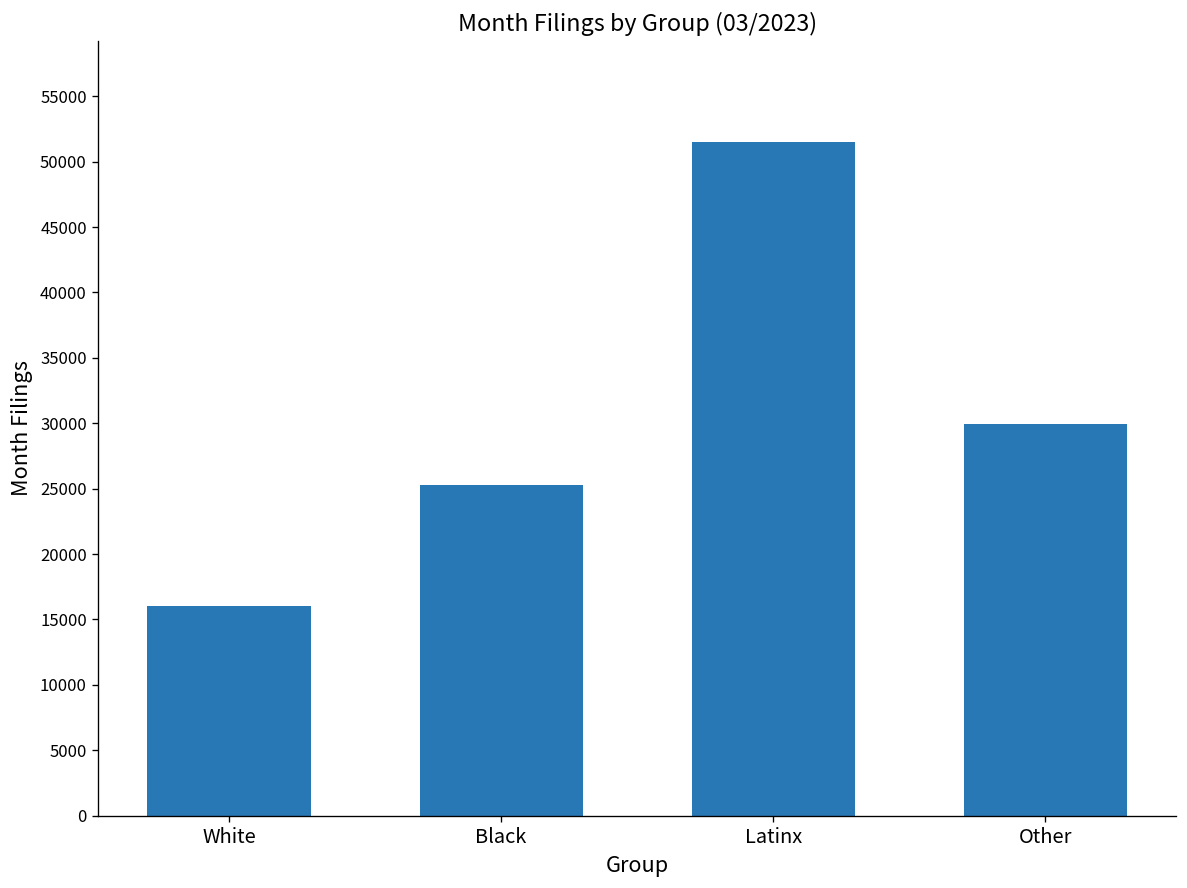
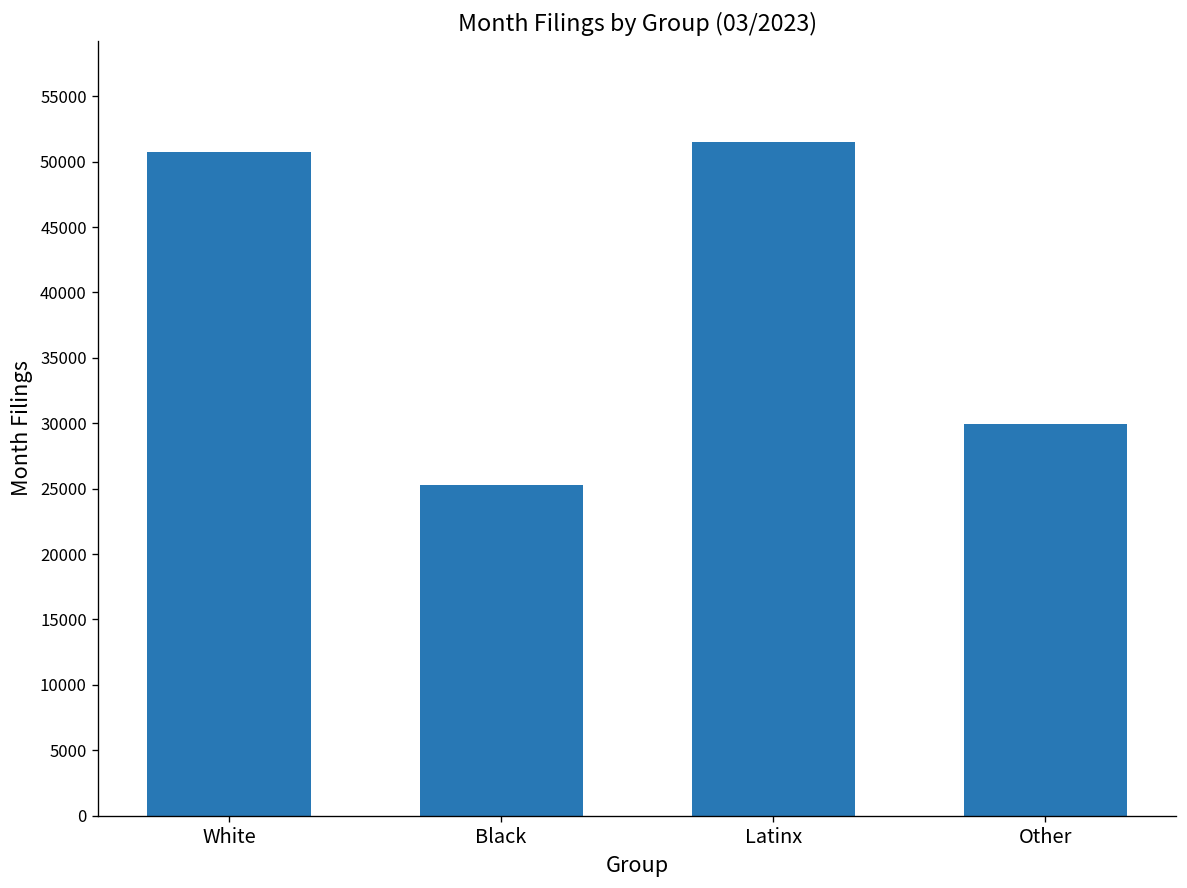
White: 16000 -> 50700
